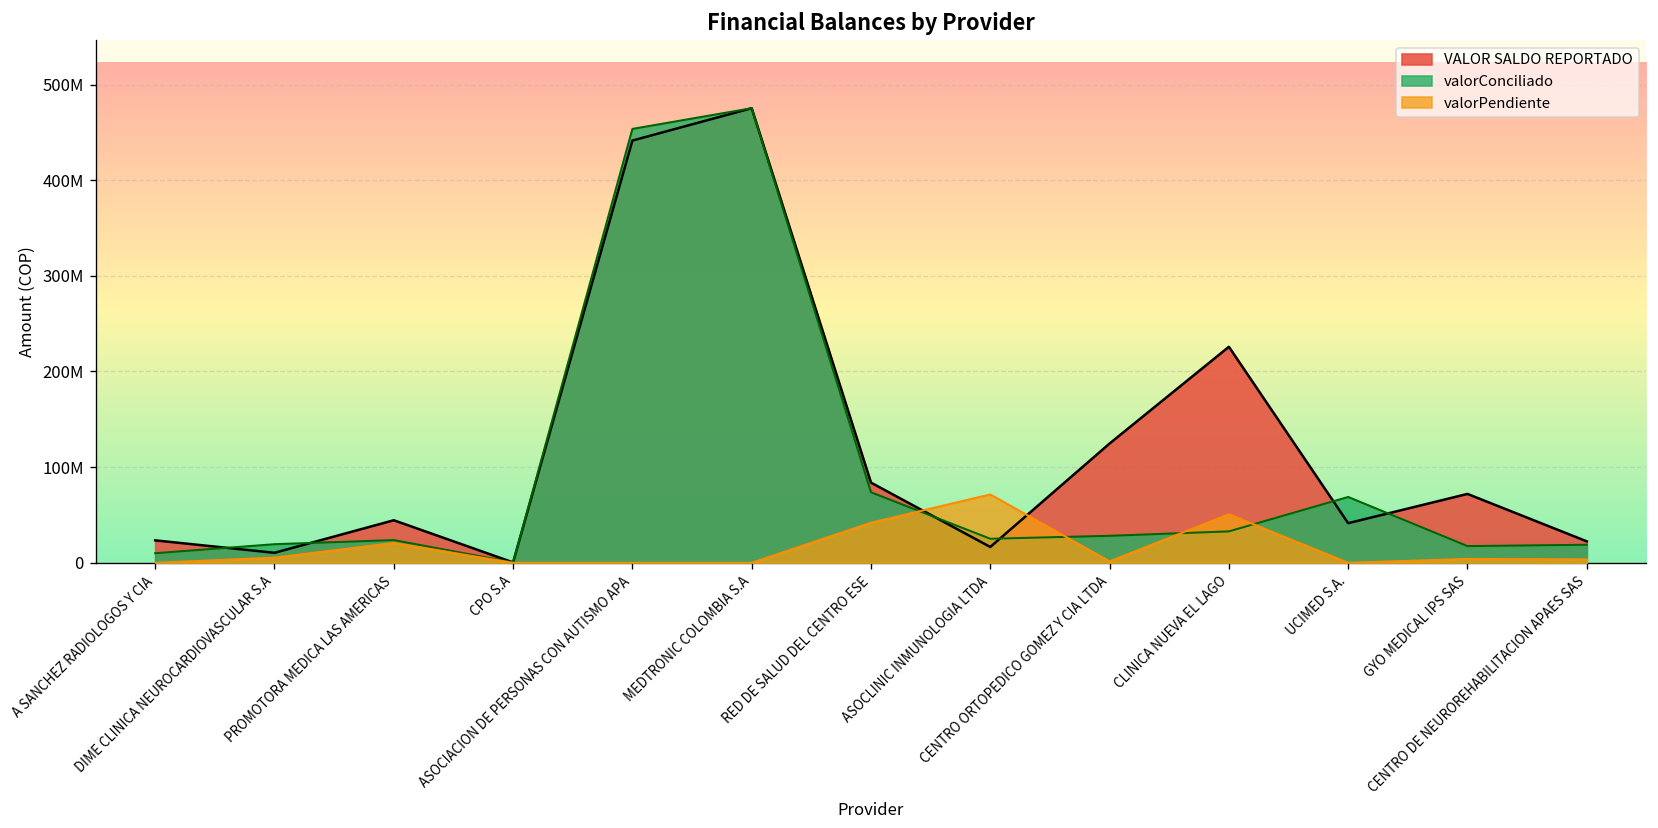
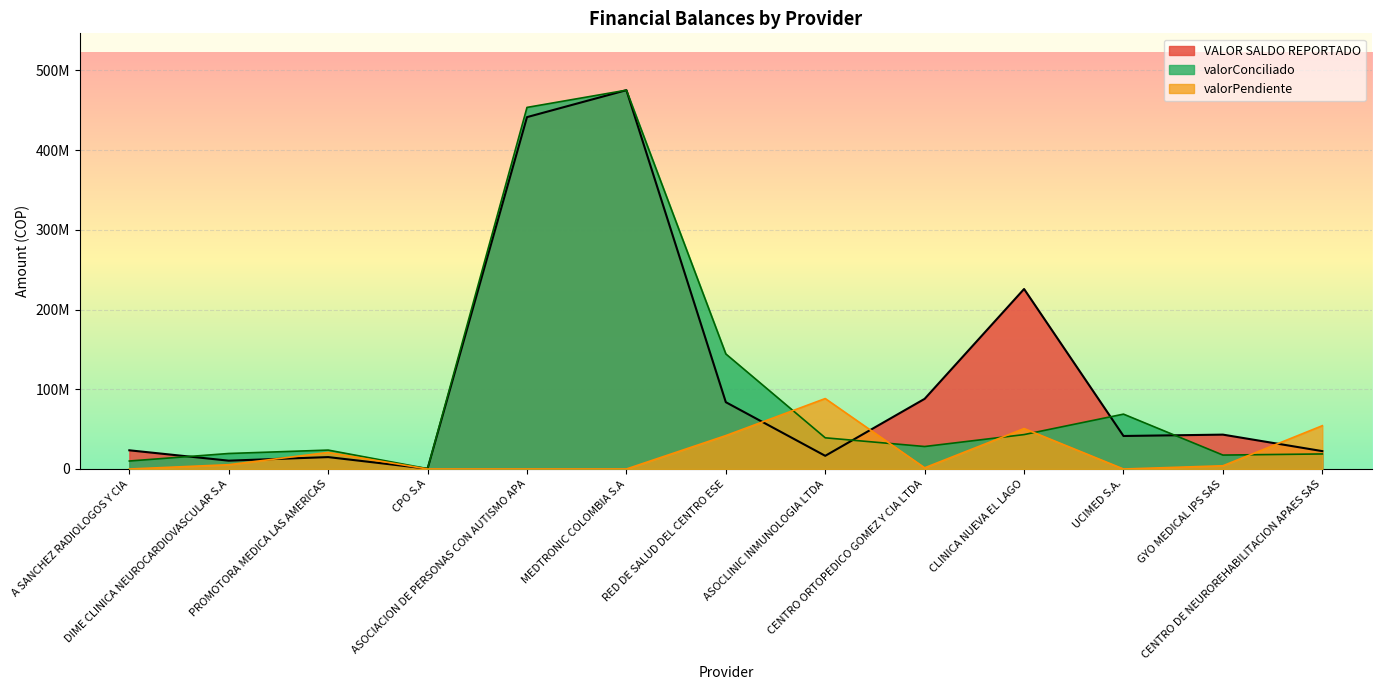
VALOR SALDO REPORTADO, PROMOTORA MEDICA LAS AMERICAS: 40000000 -> 10000000
valorConciliado, RED DE SALUD DEL CENTRO ESE: 70000000 -> 140000000
valorConciliado, ASOCLINIC INMUNOLOGIA LTDA: 30000000 -> 40000000
valorPendiente, ASOCLINIC INMUNOLOGIA LTDA: 70000000 -> 90000000
VALOR SALDO REPORTADO, CENTRO ORTOPEDICO GOMEZ Y CIA LTDA: 120000000 -> 90000000
valorConciliado, CLINICA NUEVA EL LAGO: 30000000 -> 40000000
VALOR SALDO REPORTADO, GYO MEDICAL IPS SAS: 70000000 -> 40000000
valorPendiente, CENTRO DE NEUROREHABILITACION APAES SAS: 0 -> 50000000
